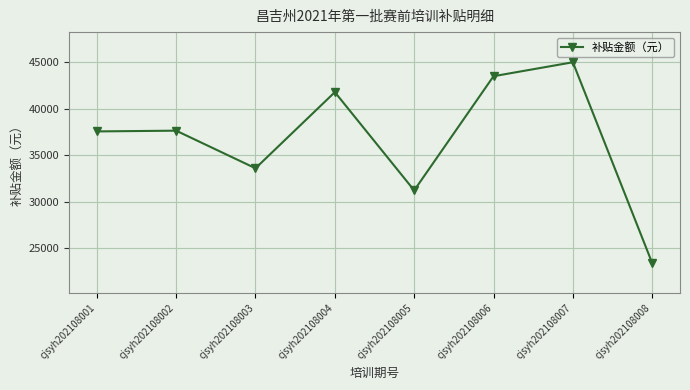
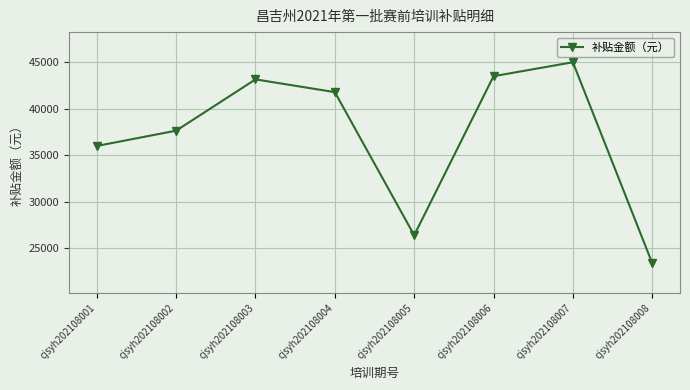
cjsyh202108001: 38000 -> 36000
cjsyh202108003: 34000 -> 43000
cjsyh202108005: 31000 -> 26000
